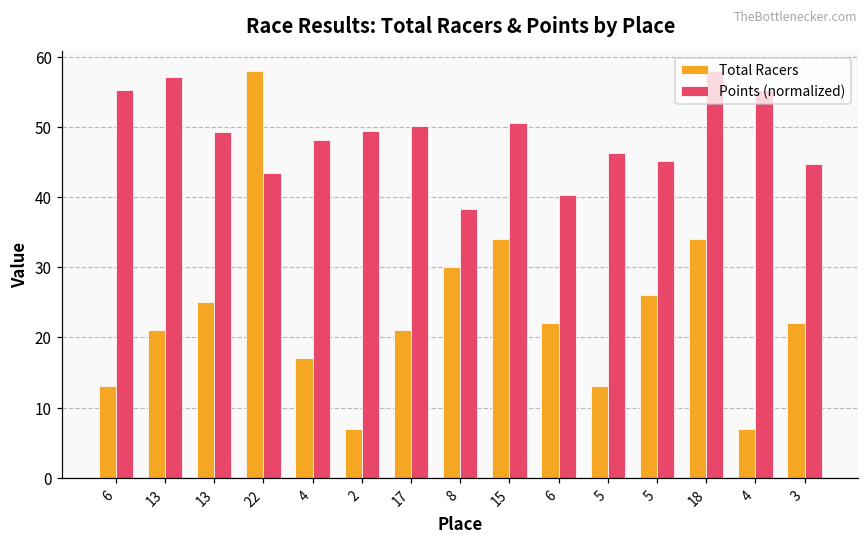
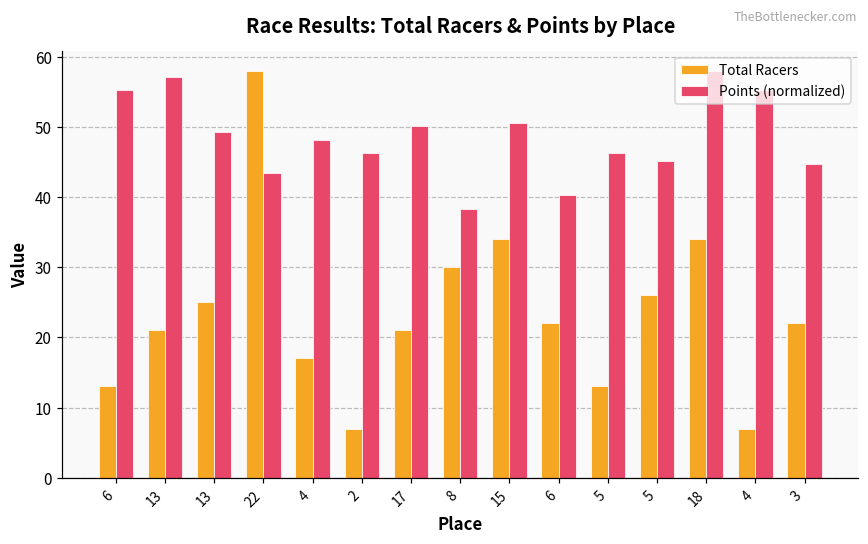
Points (normalized), 2: 49 -> 46
